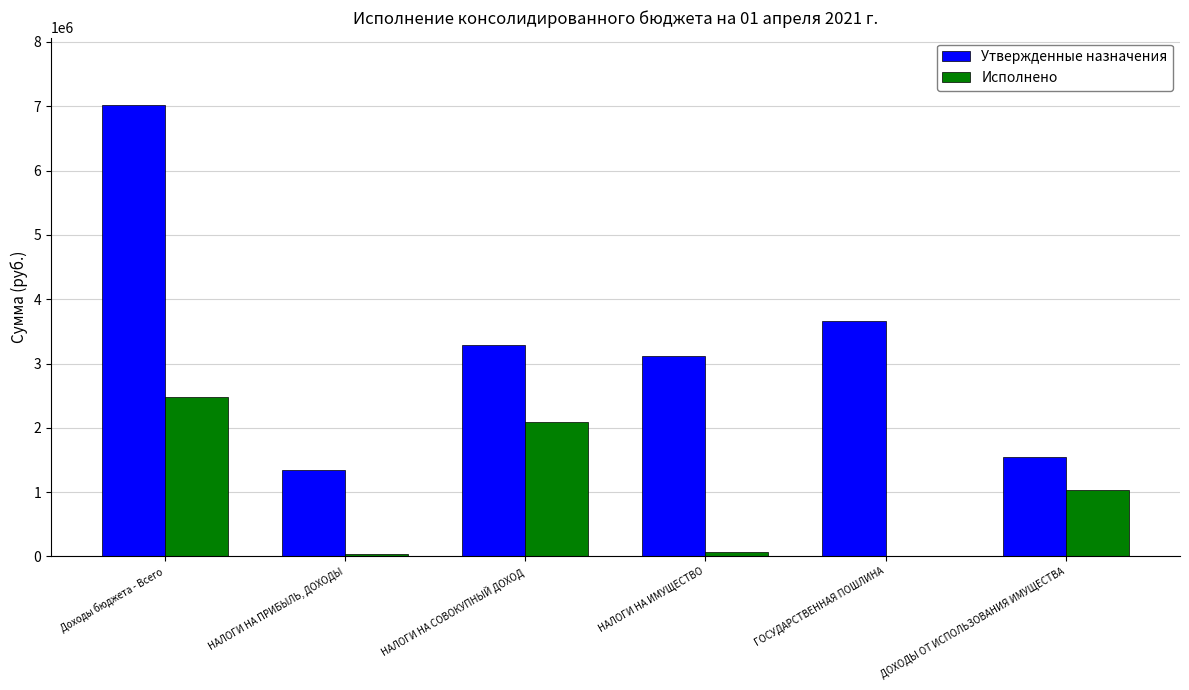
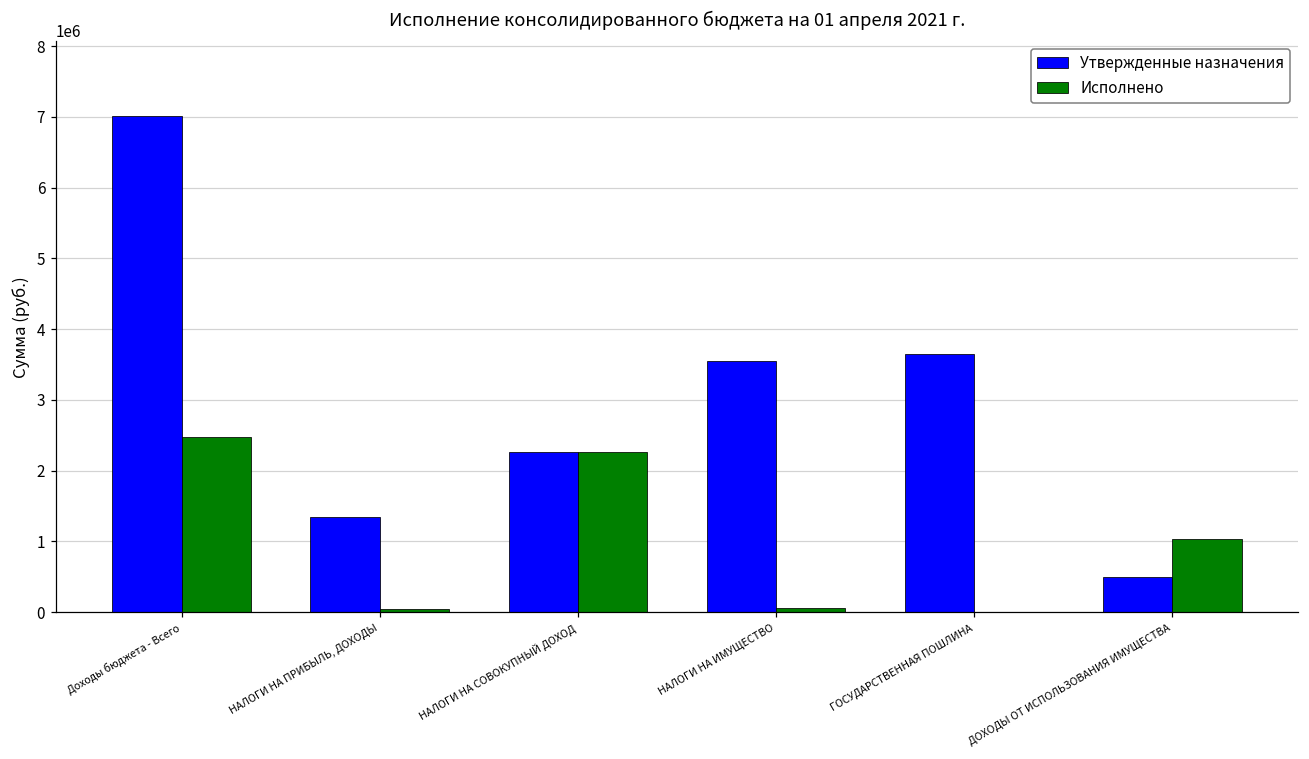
Утвержденные назначения, НАЛОГИ НА СОВОКУПНЫЙ ДОХОД: 3300000 -> 2300000
Исполнено, НАЛОГИ НА СОВОКУПНЫЙ ДОХОД: 2100000 -> 2300000
Утвержденные назначения, НАЛОГИ НА ИМУЩЕСТВО: 3100000 -> 3500000
Утвержденные назначения, ДОХОДЫ ОТ ИСПОЛЬЗОВАНИЯ ИМУЩЕСТВА: 1500000 -> 500000
